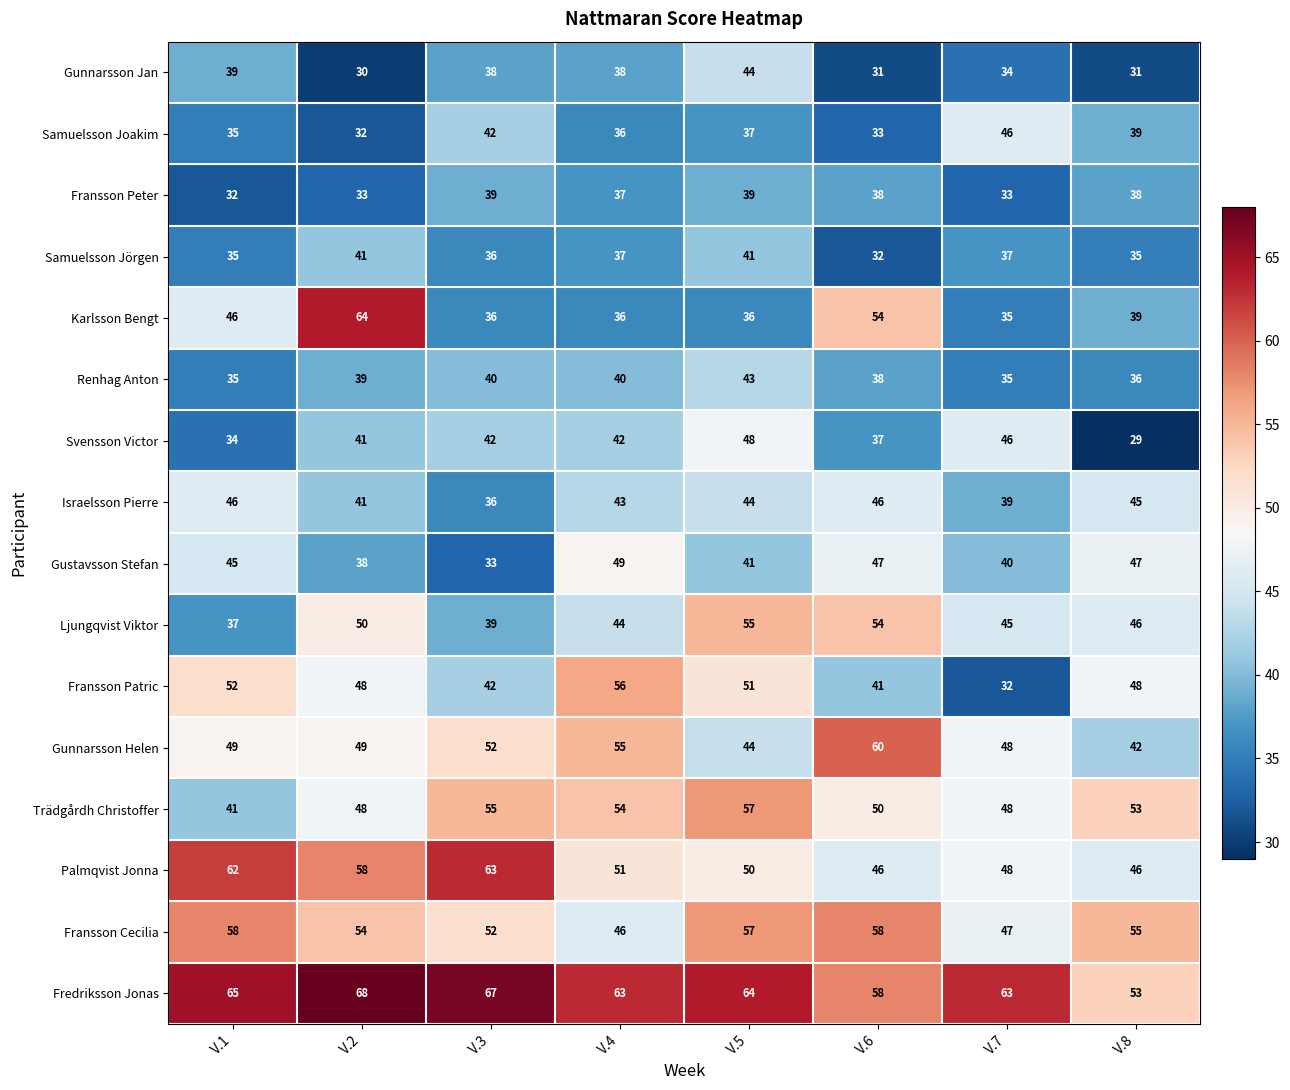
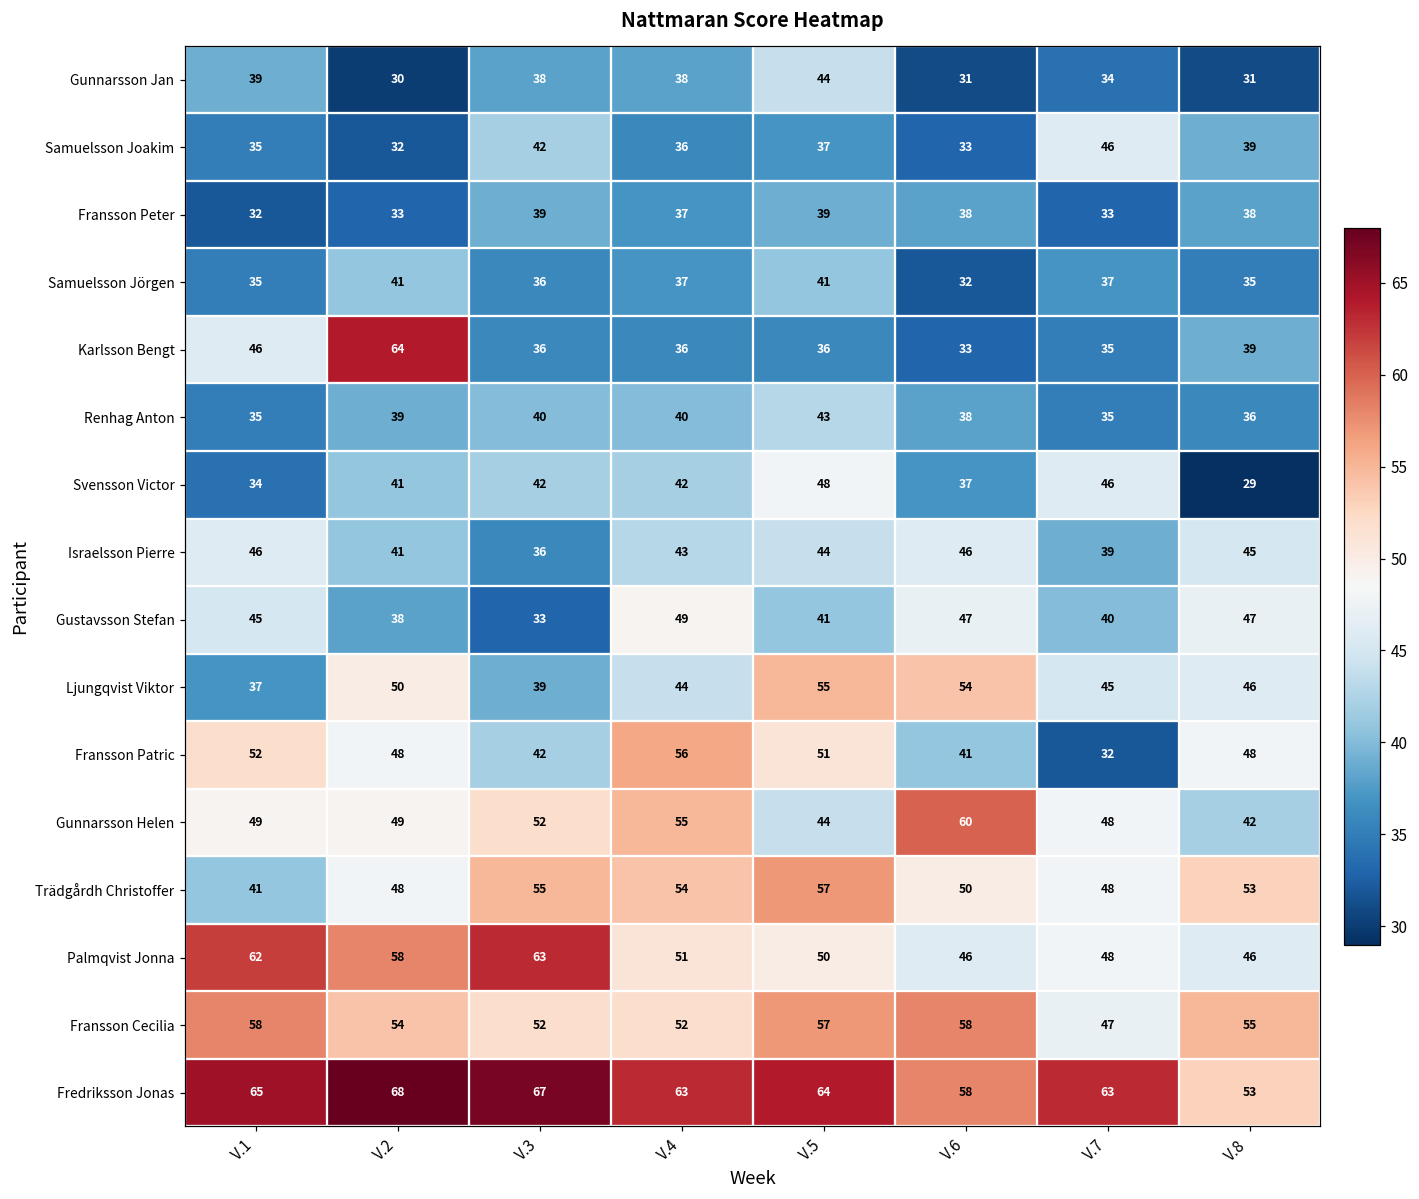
Karlsson Bengt, V.6: 54 -> 33
Fransson Cecilia, V.4: 46 -> 52
